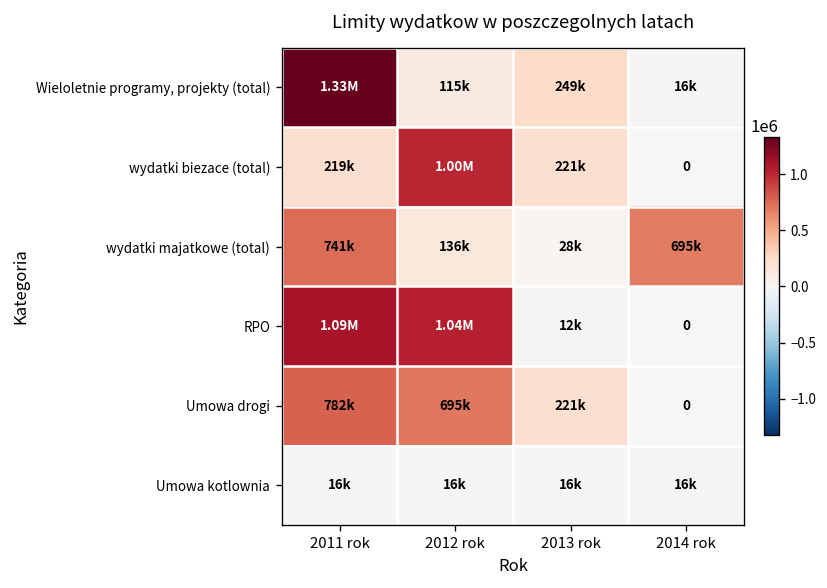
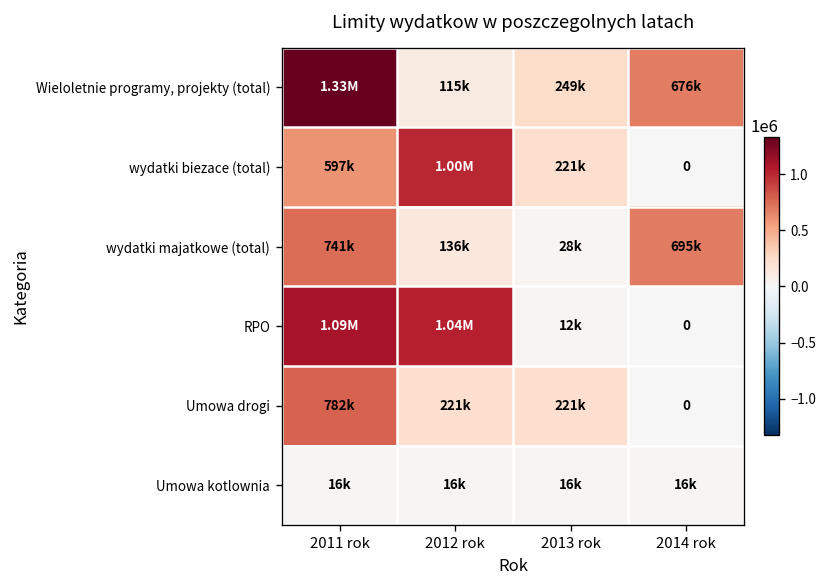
Wieloletnie programy, projekty (total), 2014 rok: 16k -> 676k
wydatki biezace (total), 2011 rok: 219k -> 597k
Umowa drogi, 2012 rok: 695k -> 221k
